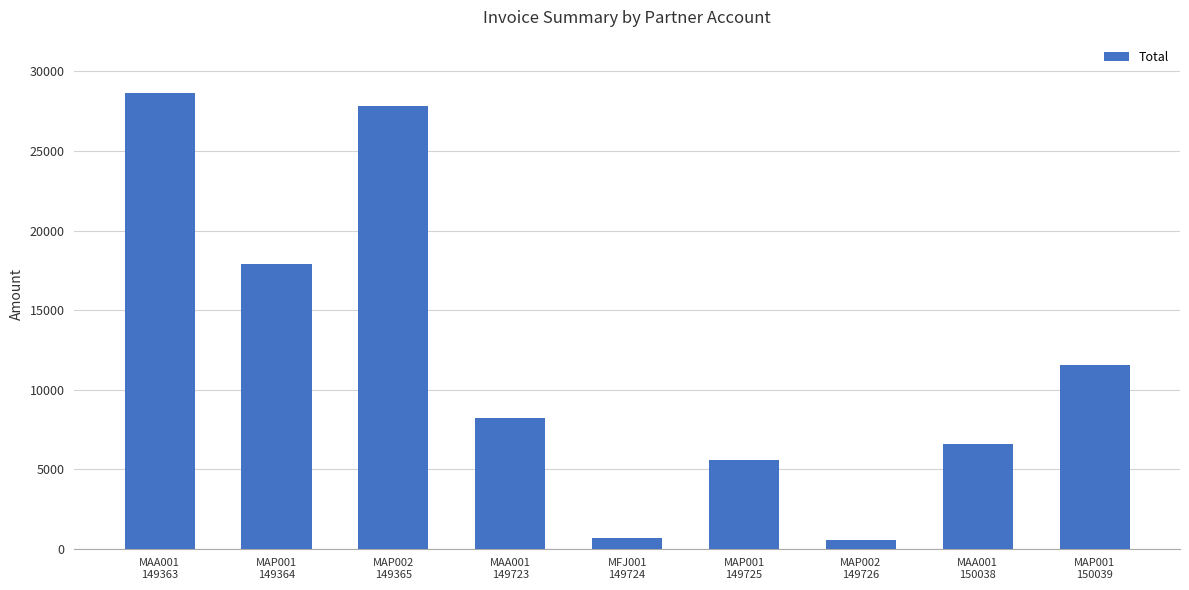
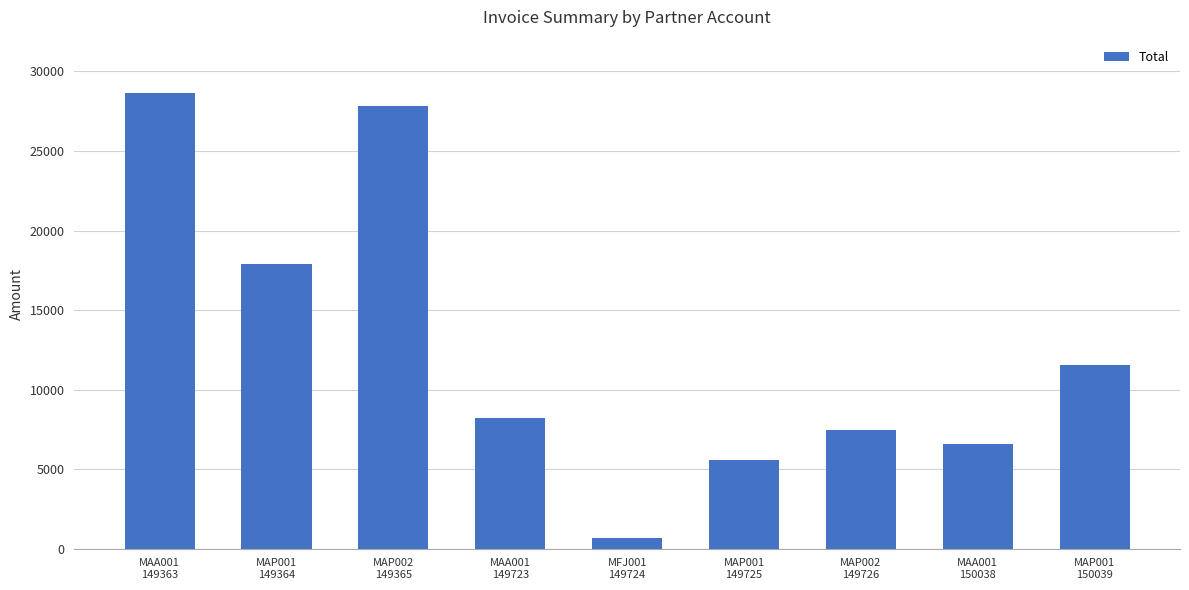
MAP002 149726: 500 -> 7400
